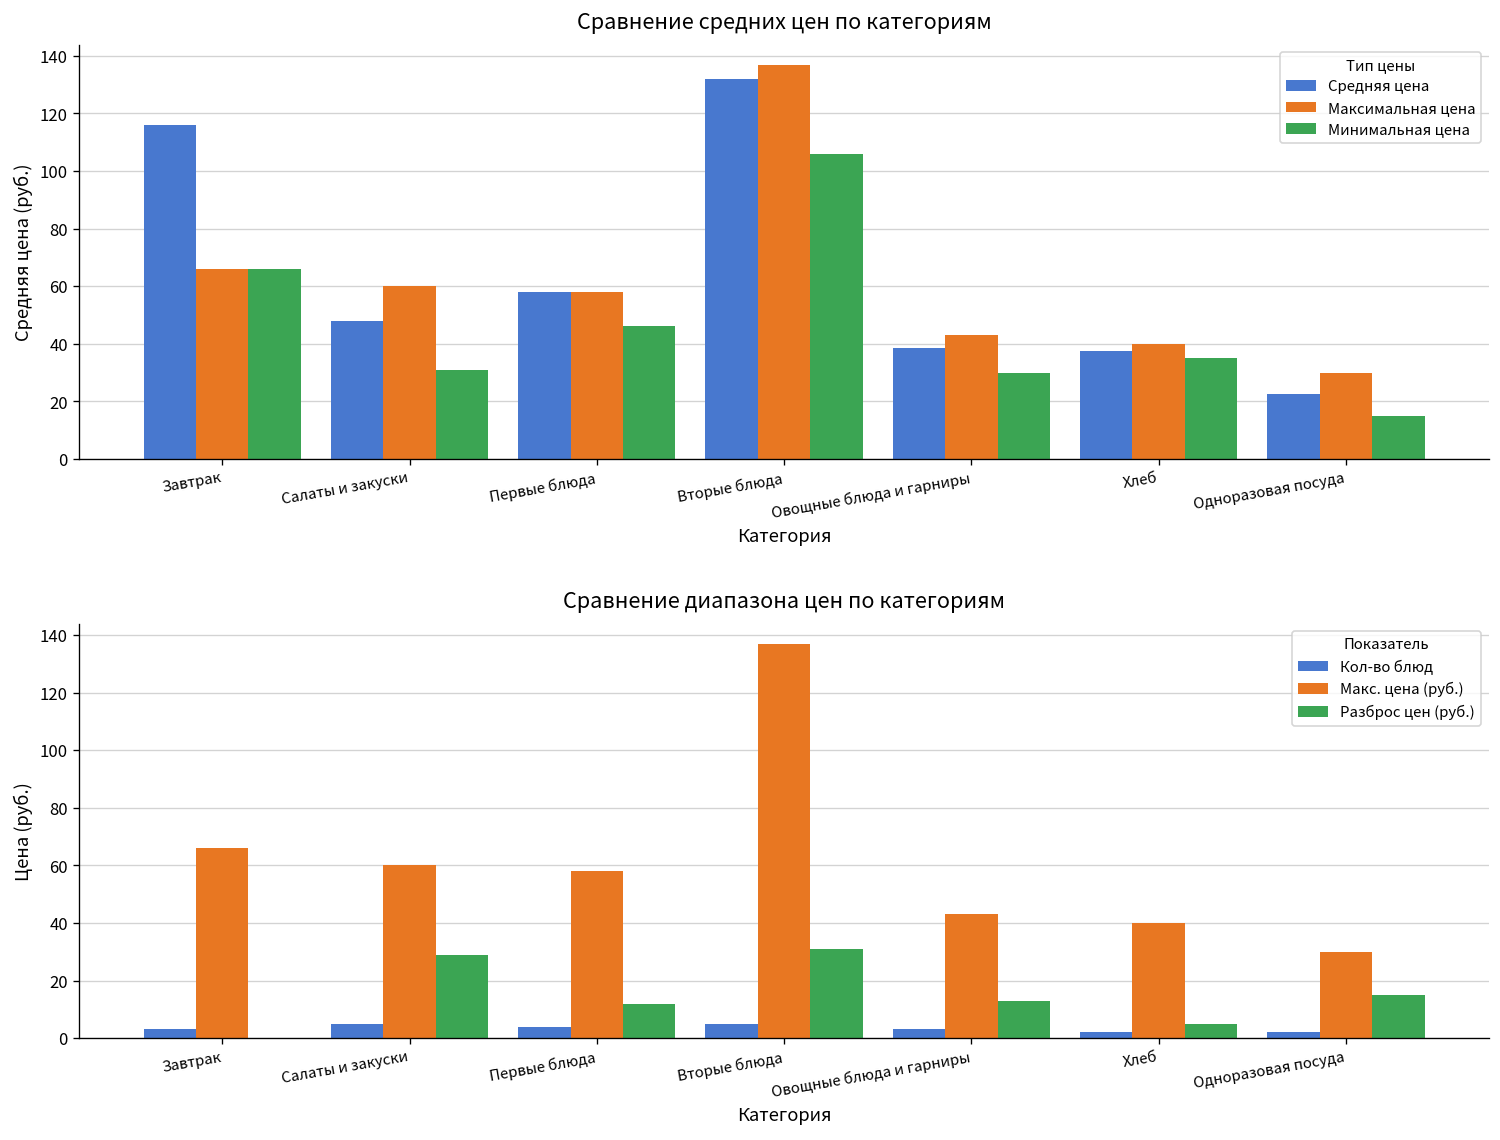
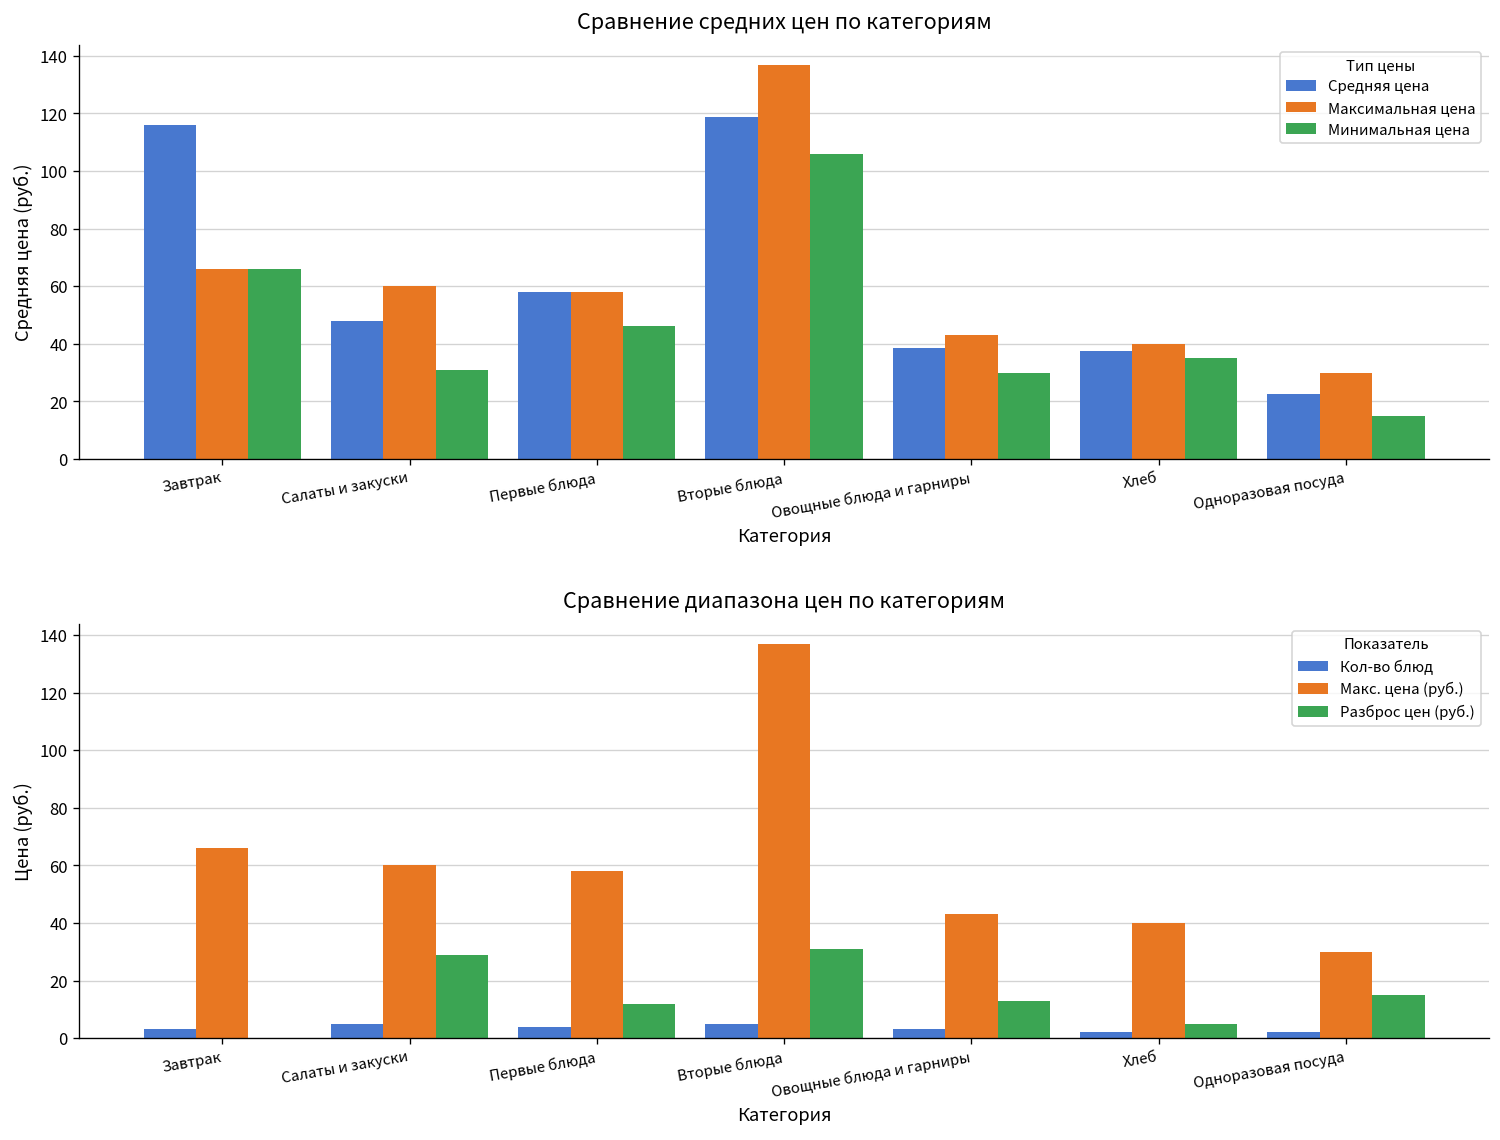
Сравнение средних цен по категориям, Средняя цена, Вторые блюда: 132 -> 119
